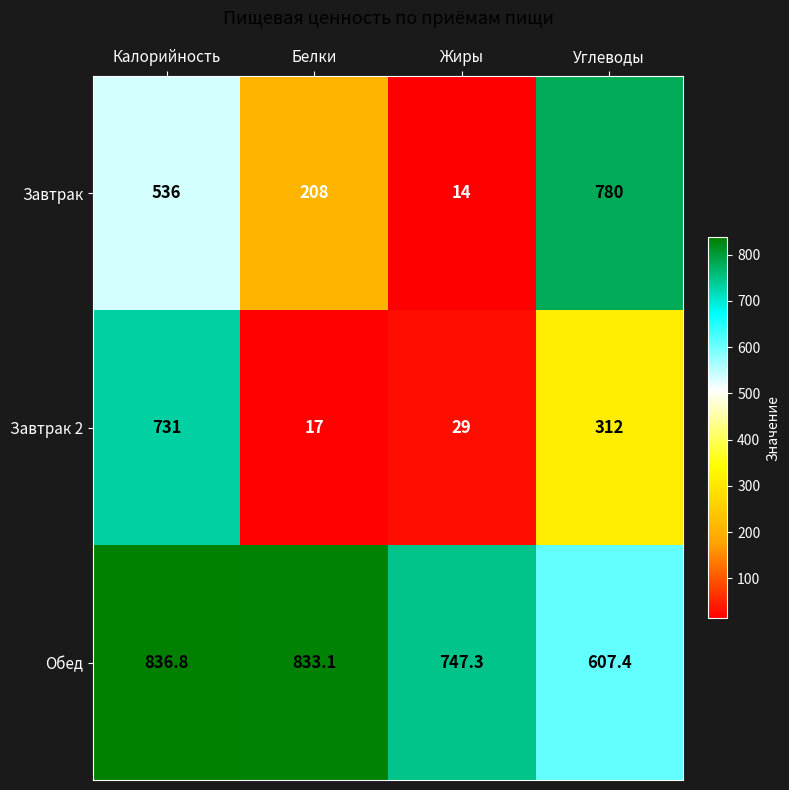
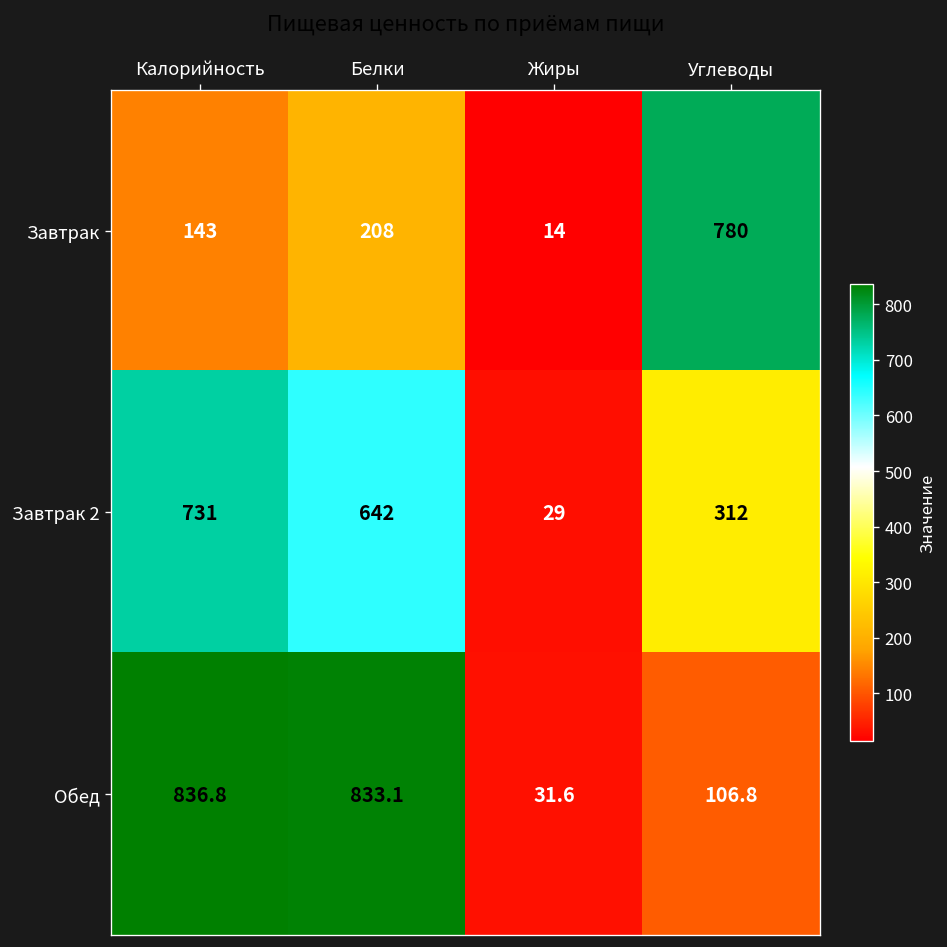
Завтрак, Калорийность: 536 -> 143
Завтрак 2, Белки: 17 -> 642
Обед, Жиры: 747.3 -> 31.6
Обед, Углеводы: 607.4 -> 106.8
